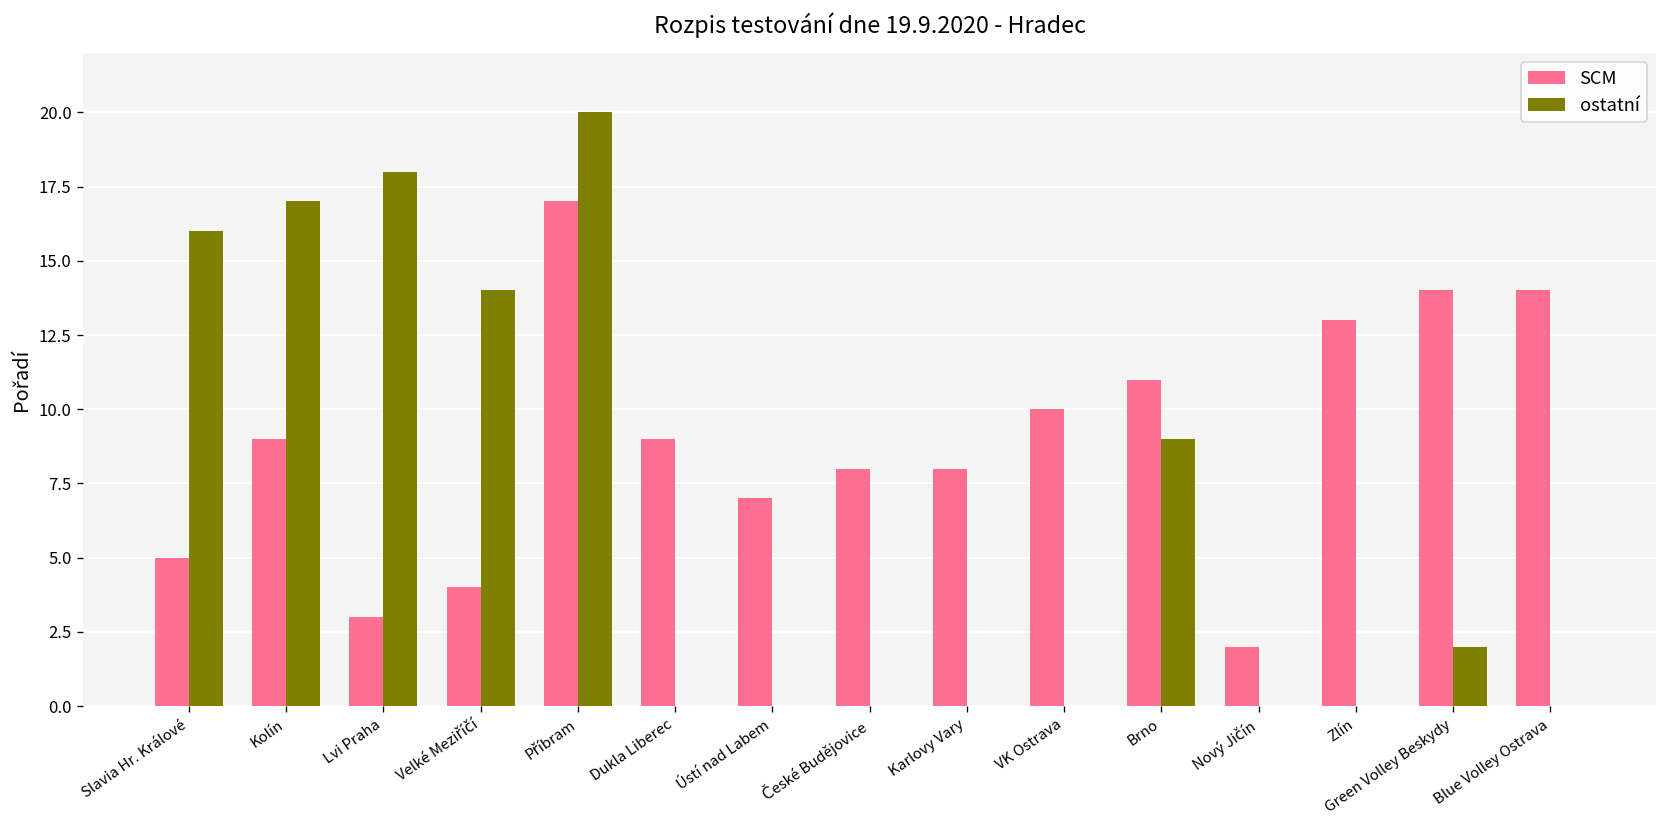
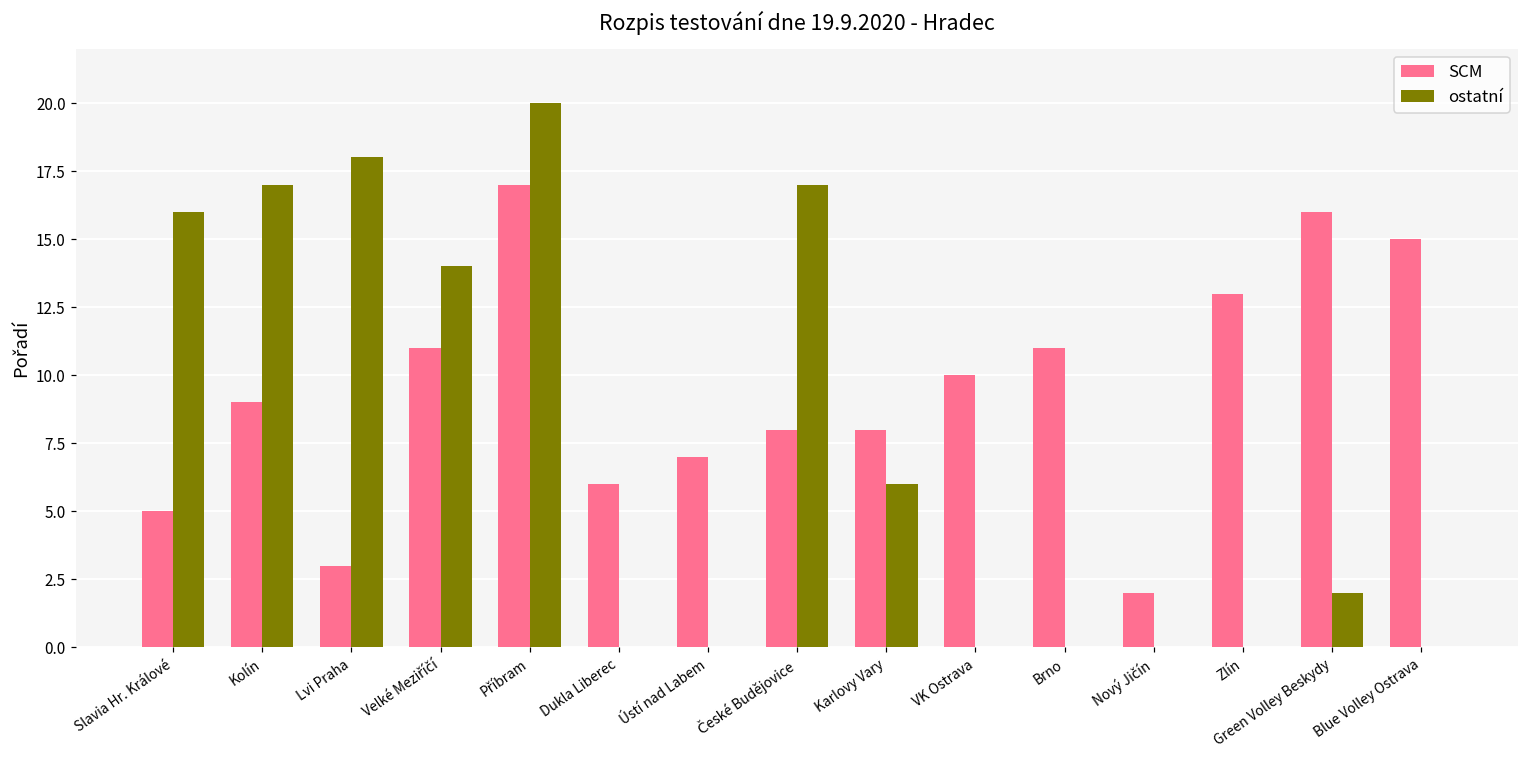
SCM, Velké Meziříčí: 4 -> 11
SCM, Dukla Liberec: 9 -> 6
ostatní, České Budějovice: 0 -> 17
ostatní, Karlovy Vary: 0 -> 6
ostatní, Brno: 9 -> 0
SCM, Green Volley Beskydy: 14 -> 16
SCM, Blue Volley Ostrava: 14 -> 15
